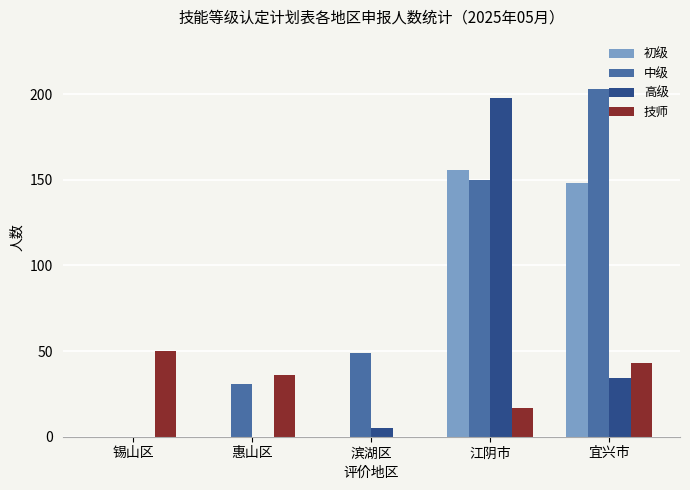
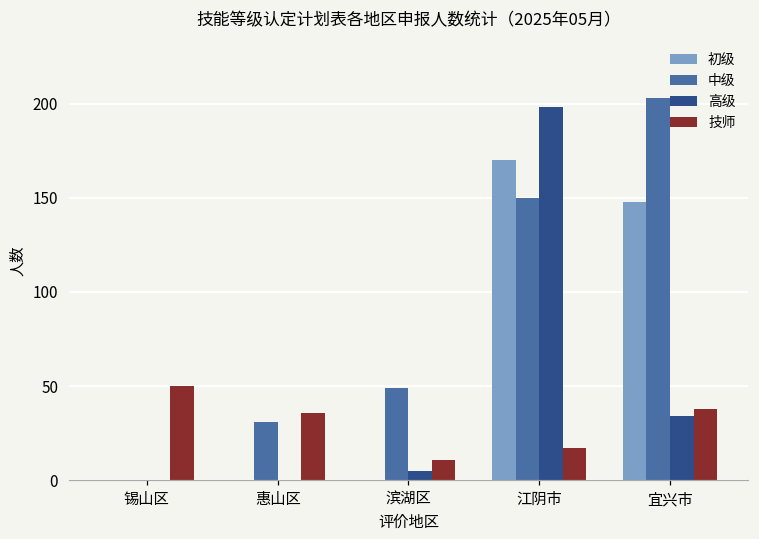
技师, 滨湖区: 0 -> 11
初级, 江阴市: 156 -> 170
技师, 宜兴市: 43 -> 38
